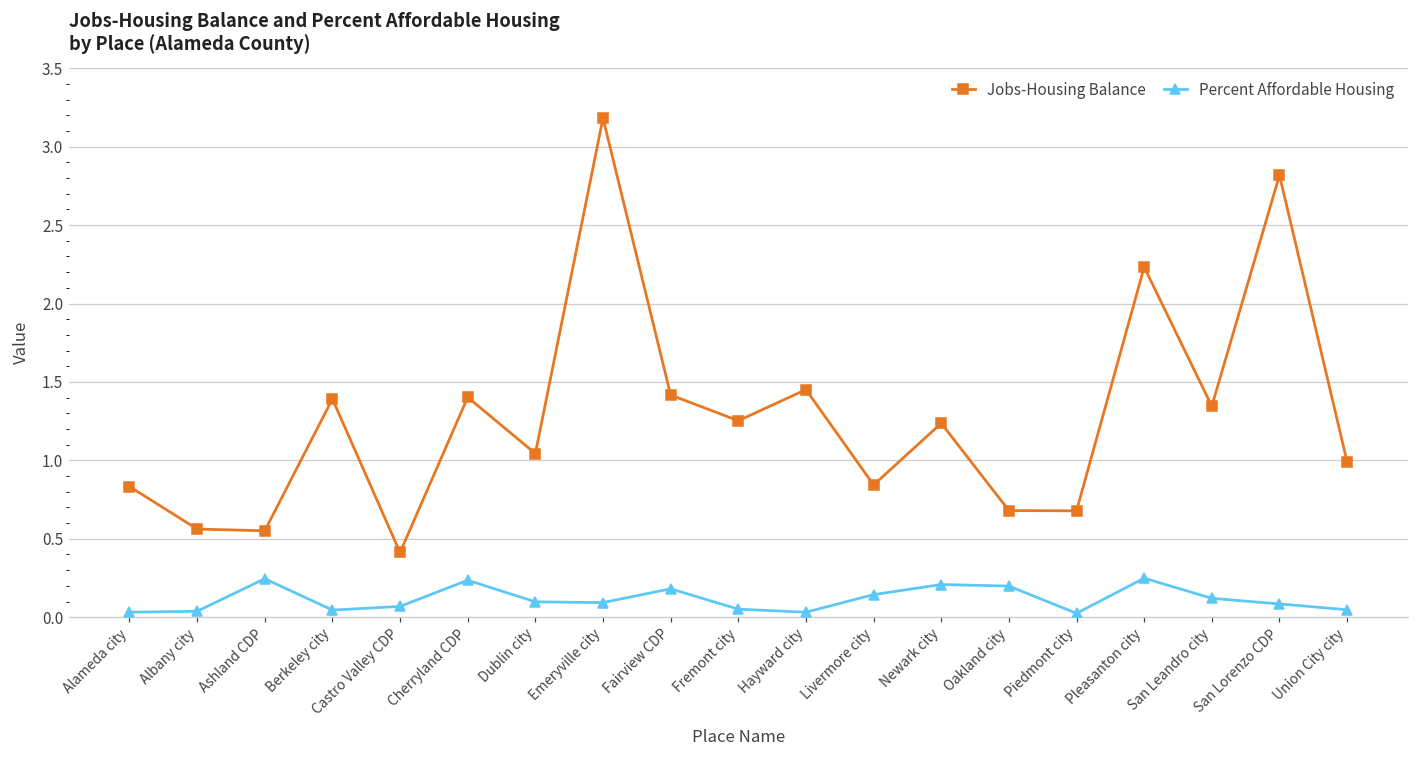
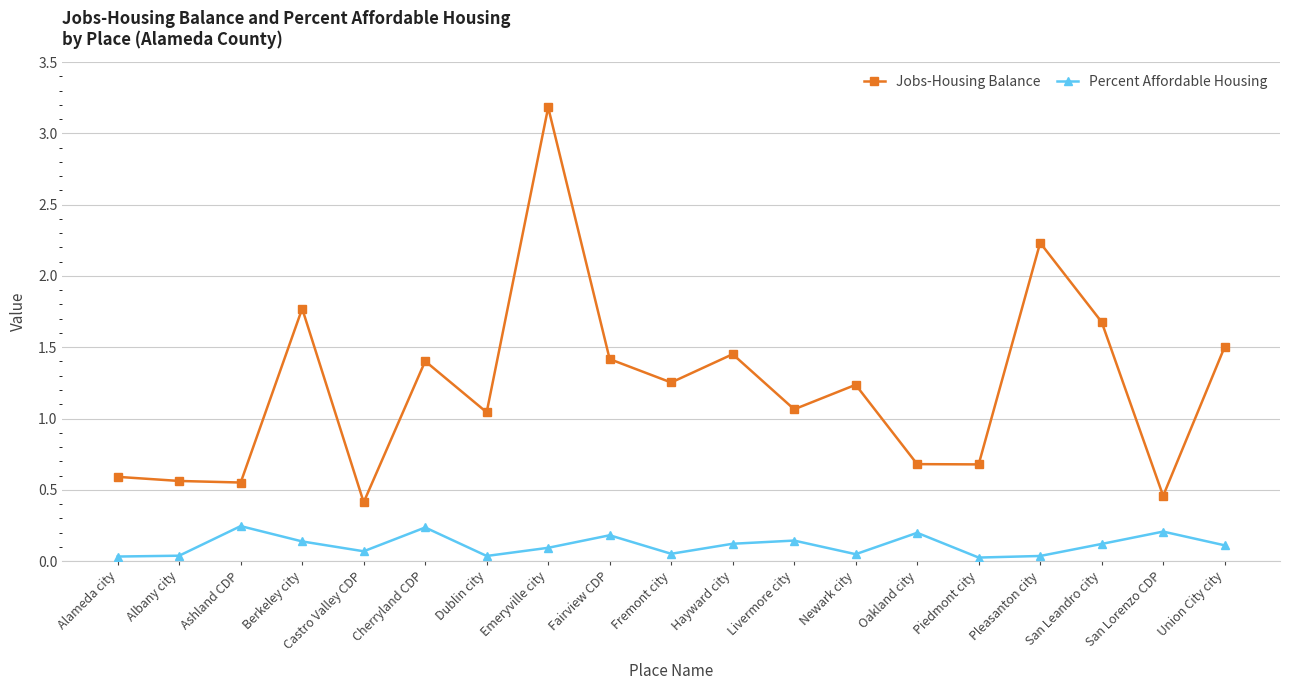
Jobs-Housing Balance, Alameda city: 0.83 -> 0.59
Jobs-Housing Balance, Berkeley city: 1.39 -> 1.77
Percent Affordable Housing, Berkeley city: 0.05 -> 0.14
Percent Affordable Housing, Dublin city: 0.10 -> 0.04
Percent Affordable Housing, Hayward city: 0.03 -> 0.12
Jobs-Housing Balance, Livermore city: 0.84 -> 1.06
Percent Affordable Housing, Newark city: 0.21 -> 0.05
Percent Affordable Housing, Pleasanton city: 0.25 -> 0.04
Jobs-Housing Balance, San Leandro city: 1.35 -> 1.68
Jobs-Housing Balance, San Lorenzo CDP: 2.82 -> 0.46
Percent Affordable Housing, San Lorenzo CDP: 0.08 -> 0.21
Jobs-Housing Balance, Union City city: 0.99 -> 1.50
Percent Affordable Housing, Union City city: 0.05 -> 0.11
